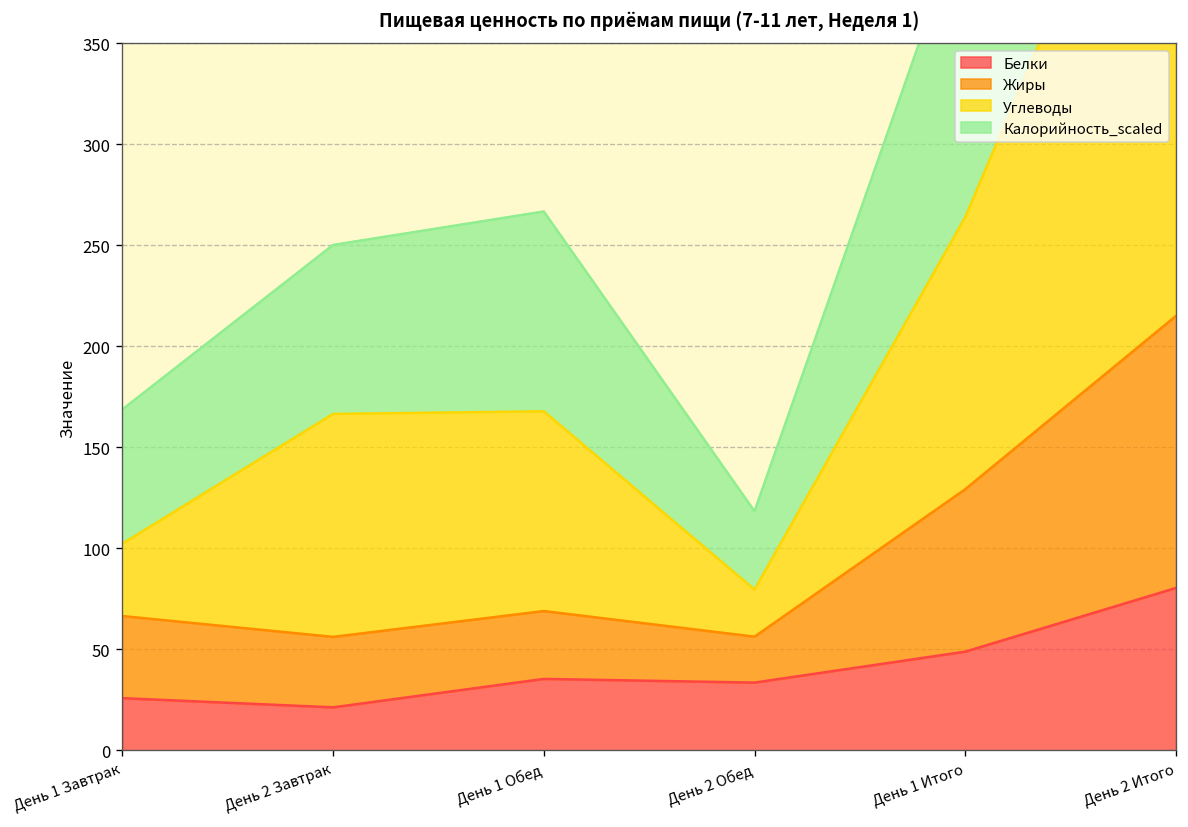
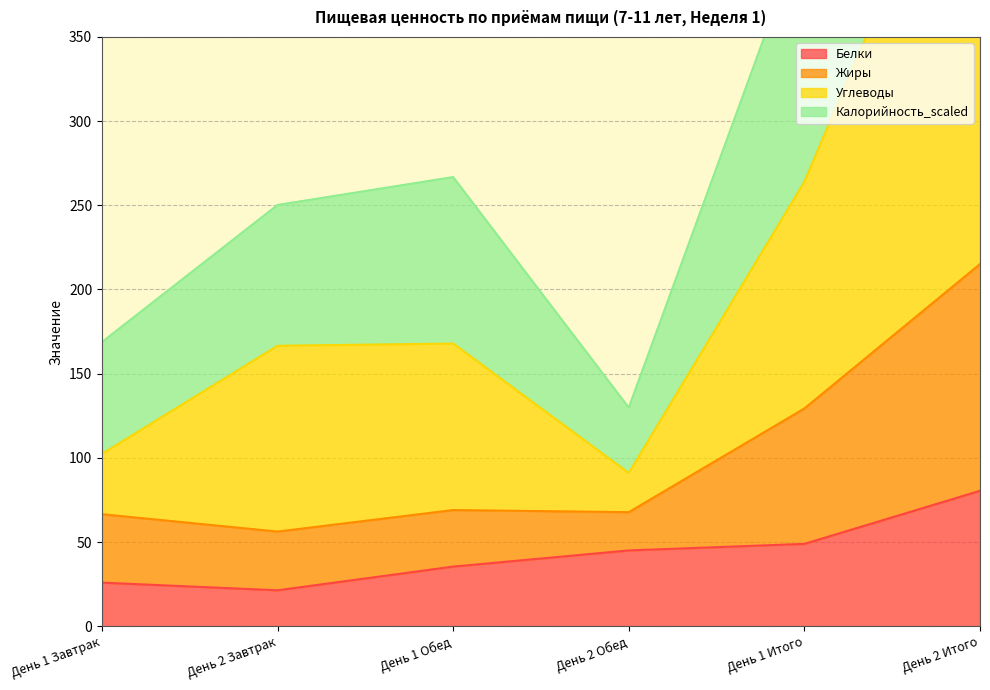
Белки, День 2 Обед: 34 -> 45
